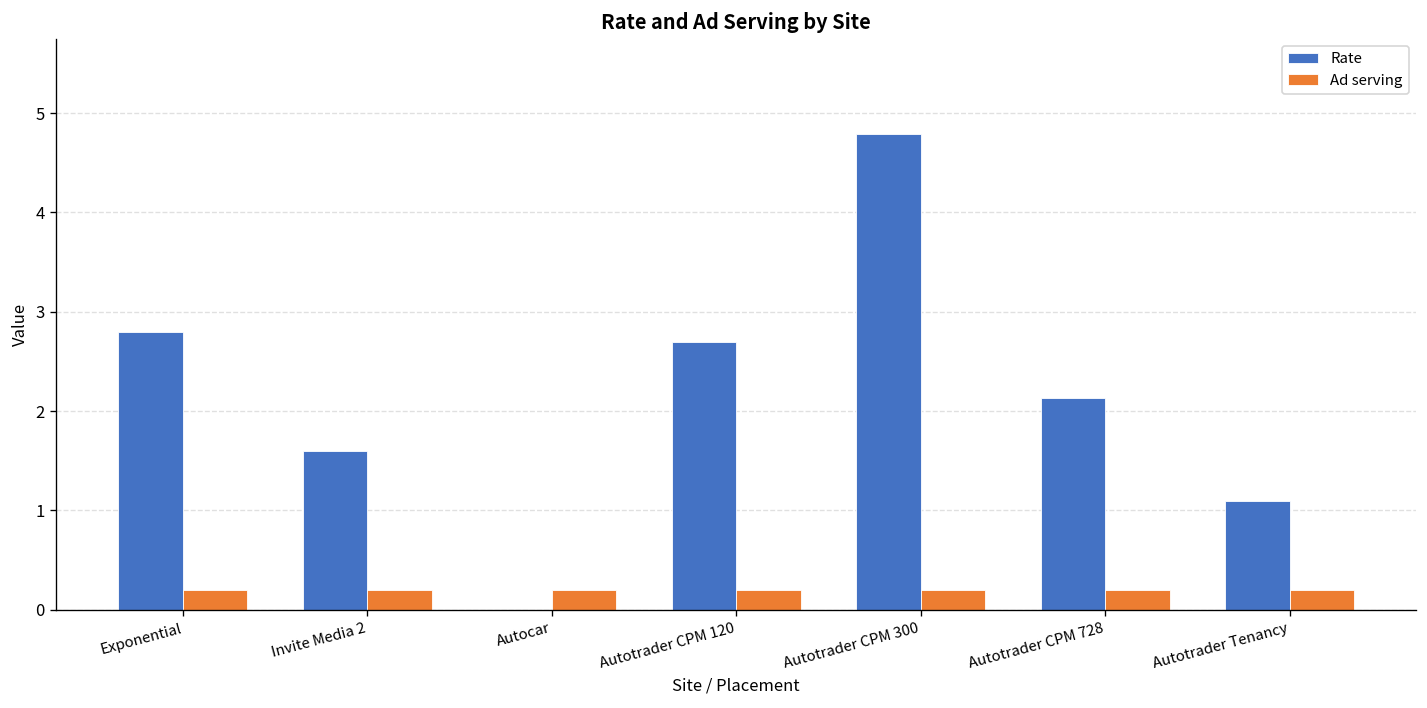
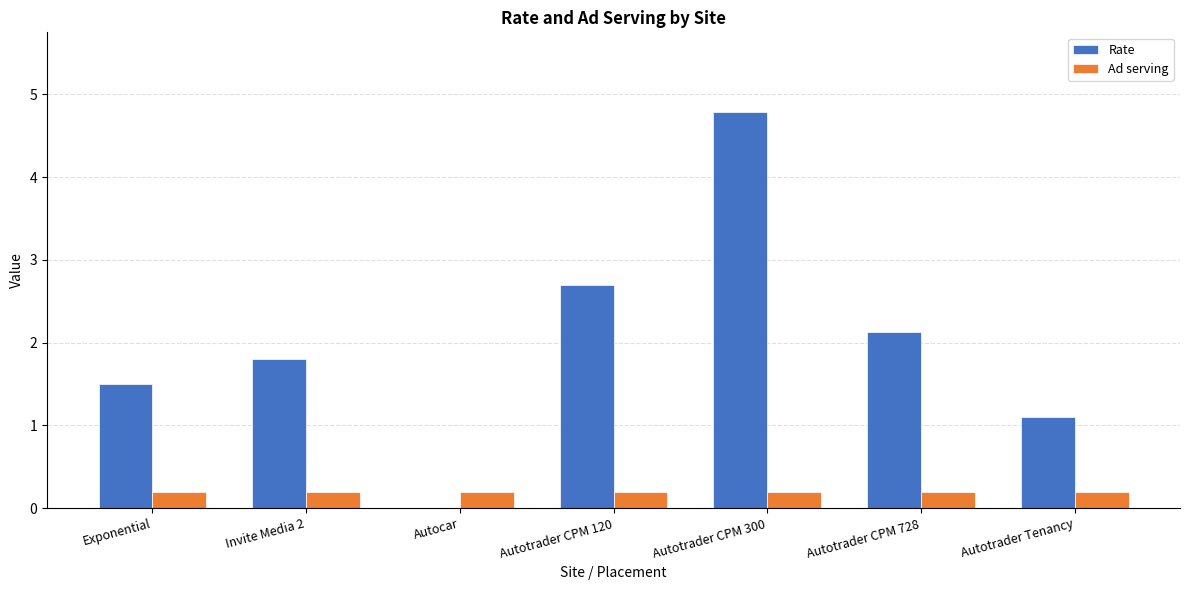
Rate, Exponential: 2.8 -> 1.5
Rate, Invite Media 2: 1.6 -> 1.8
